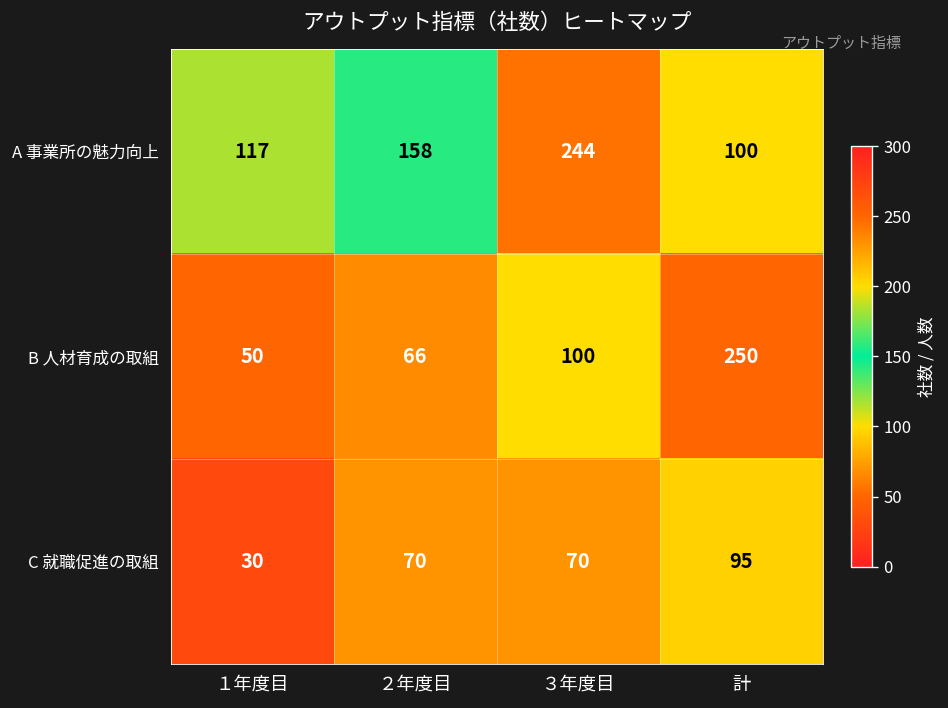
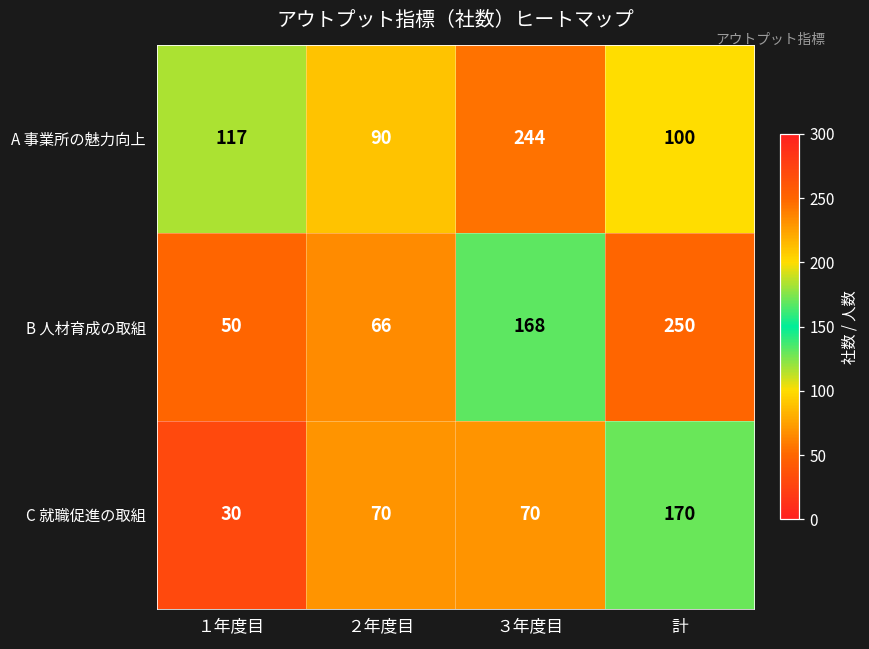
A 事業所の魅力向上, ２年度目: 158 -> 90
B 人材育成の取組, ３年度目: 100 -> 168
C 就職促進の取組, 計: 95 -> 170
